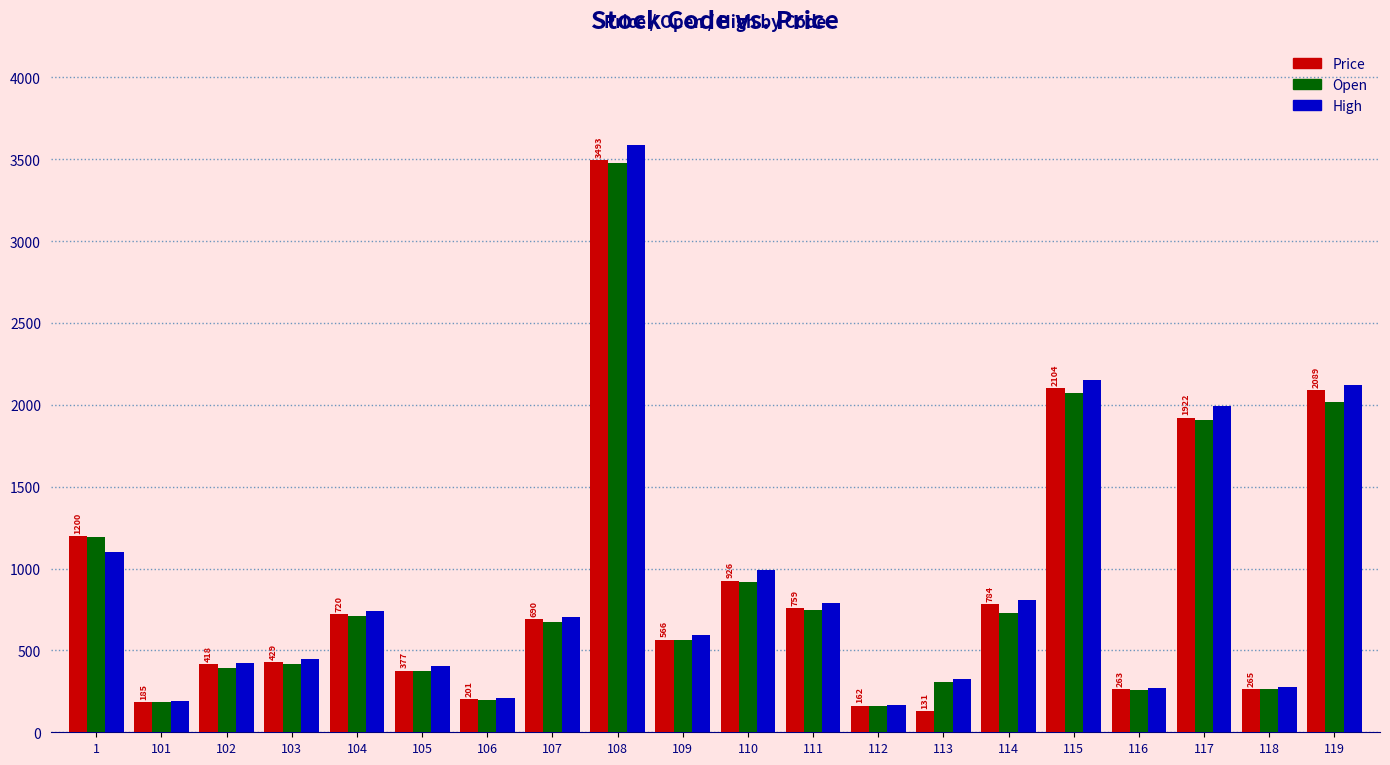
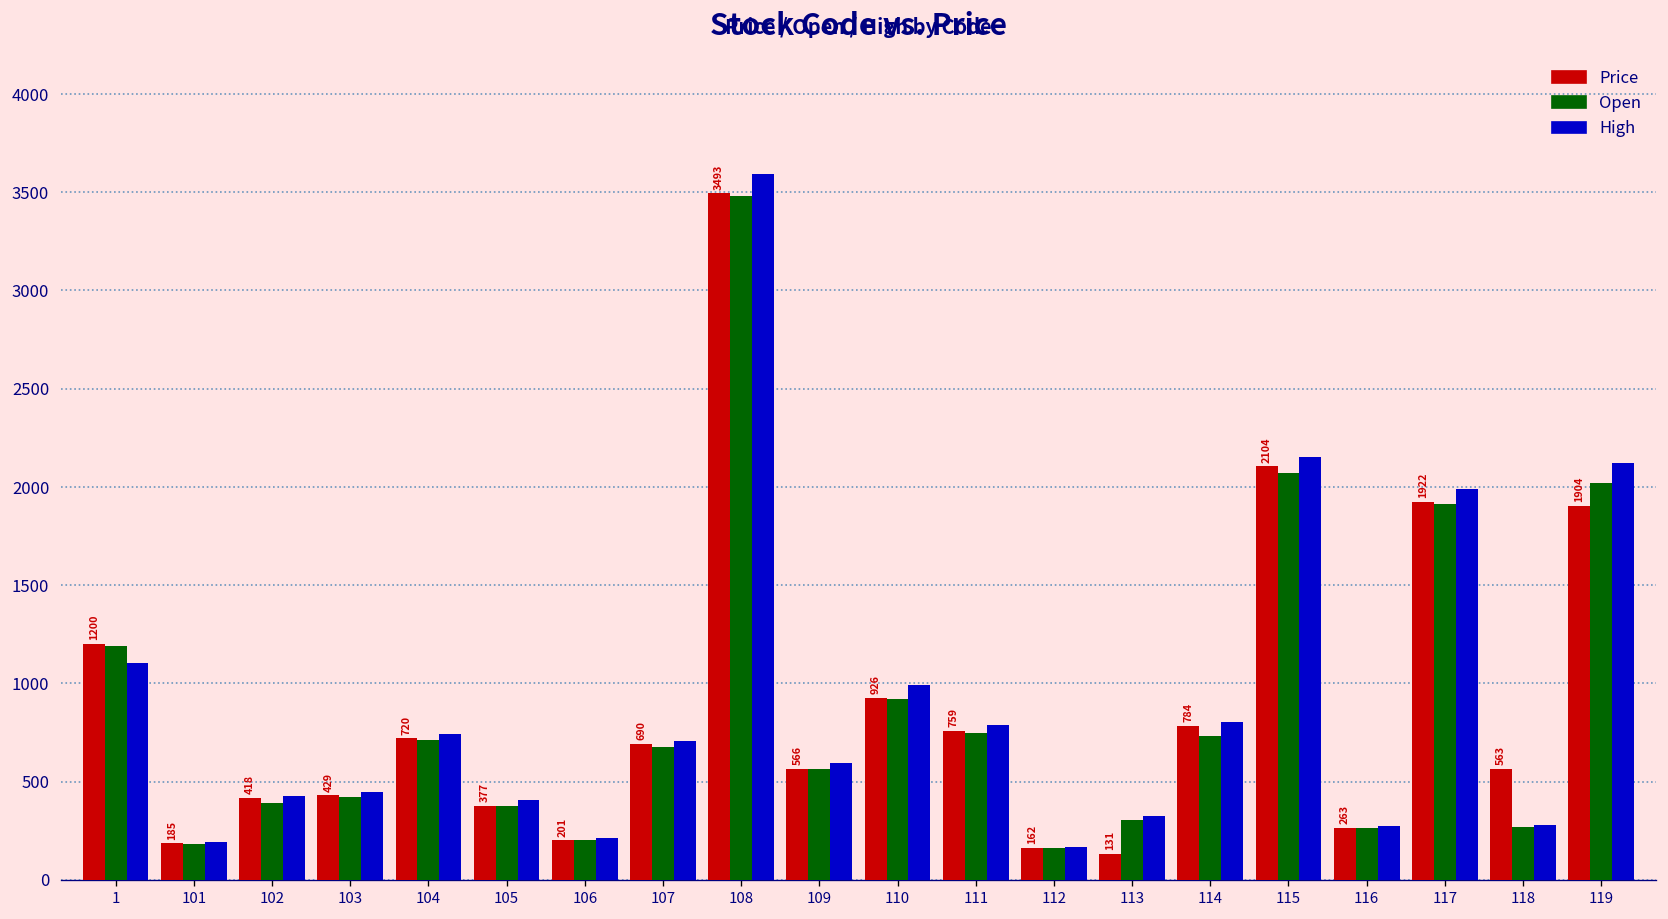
Price, 118: 265 -> 563
Price, 119: 2089 -> 1904
